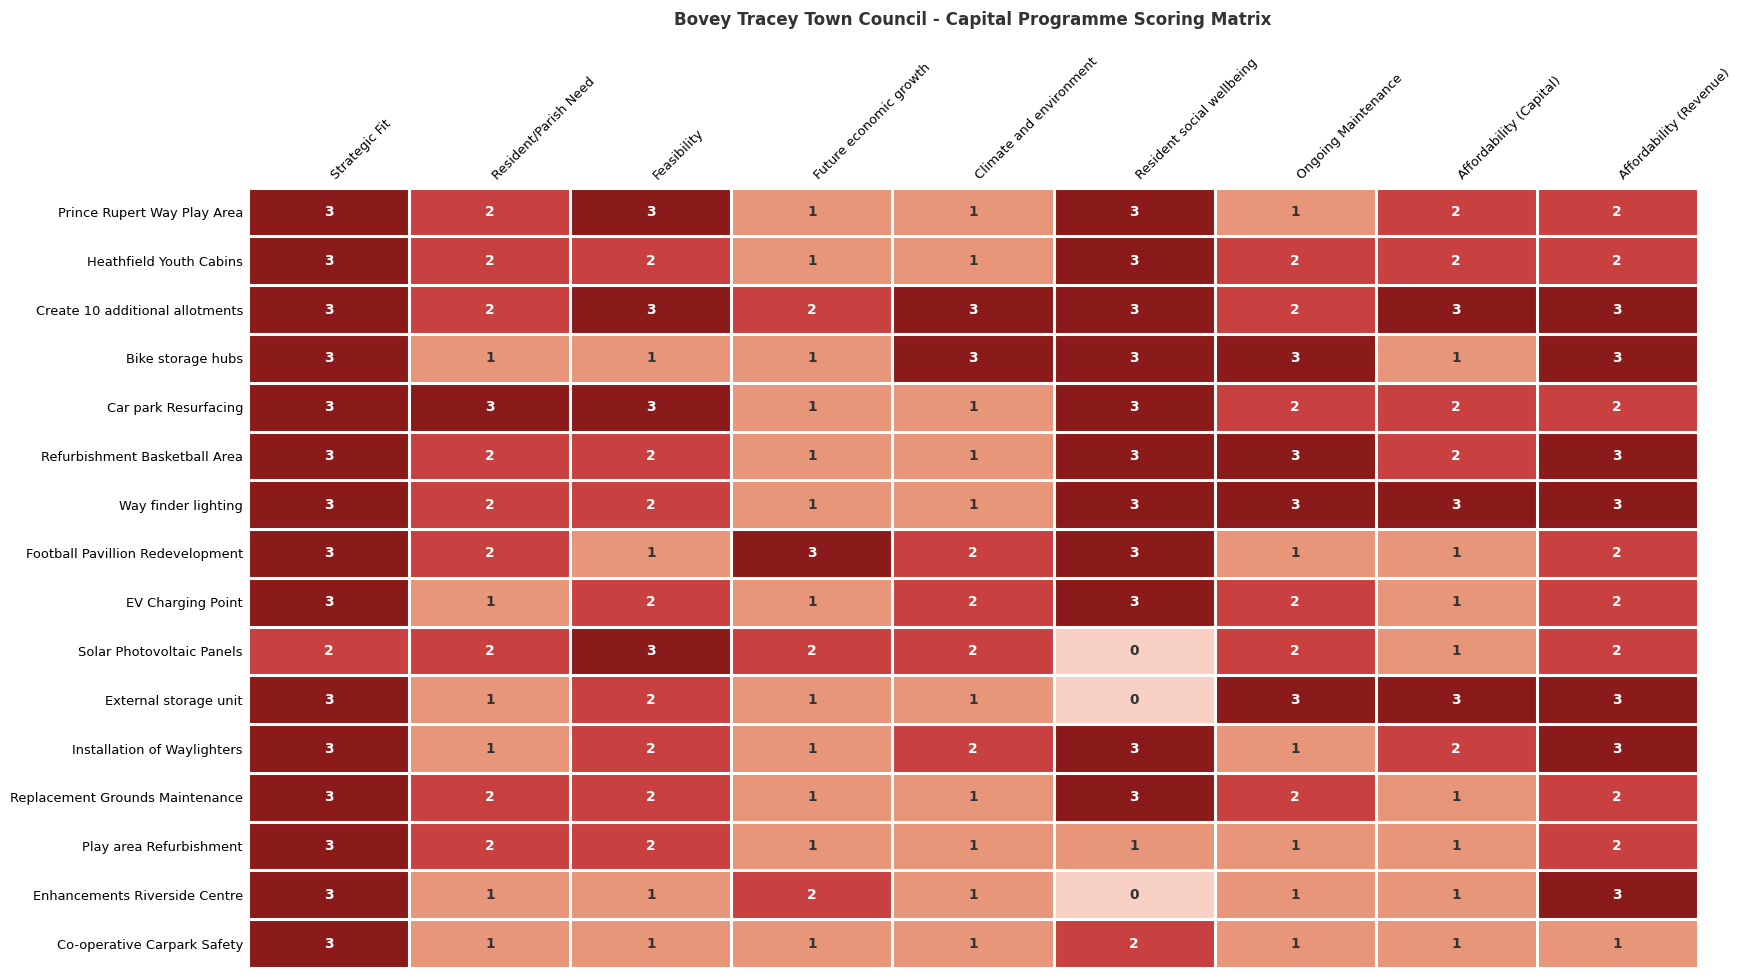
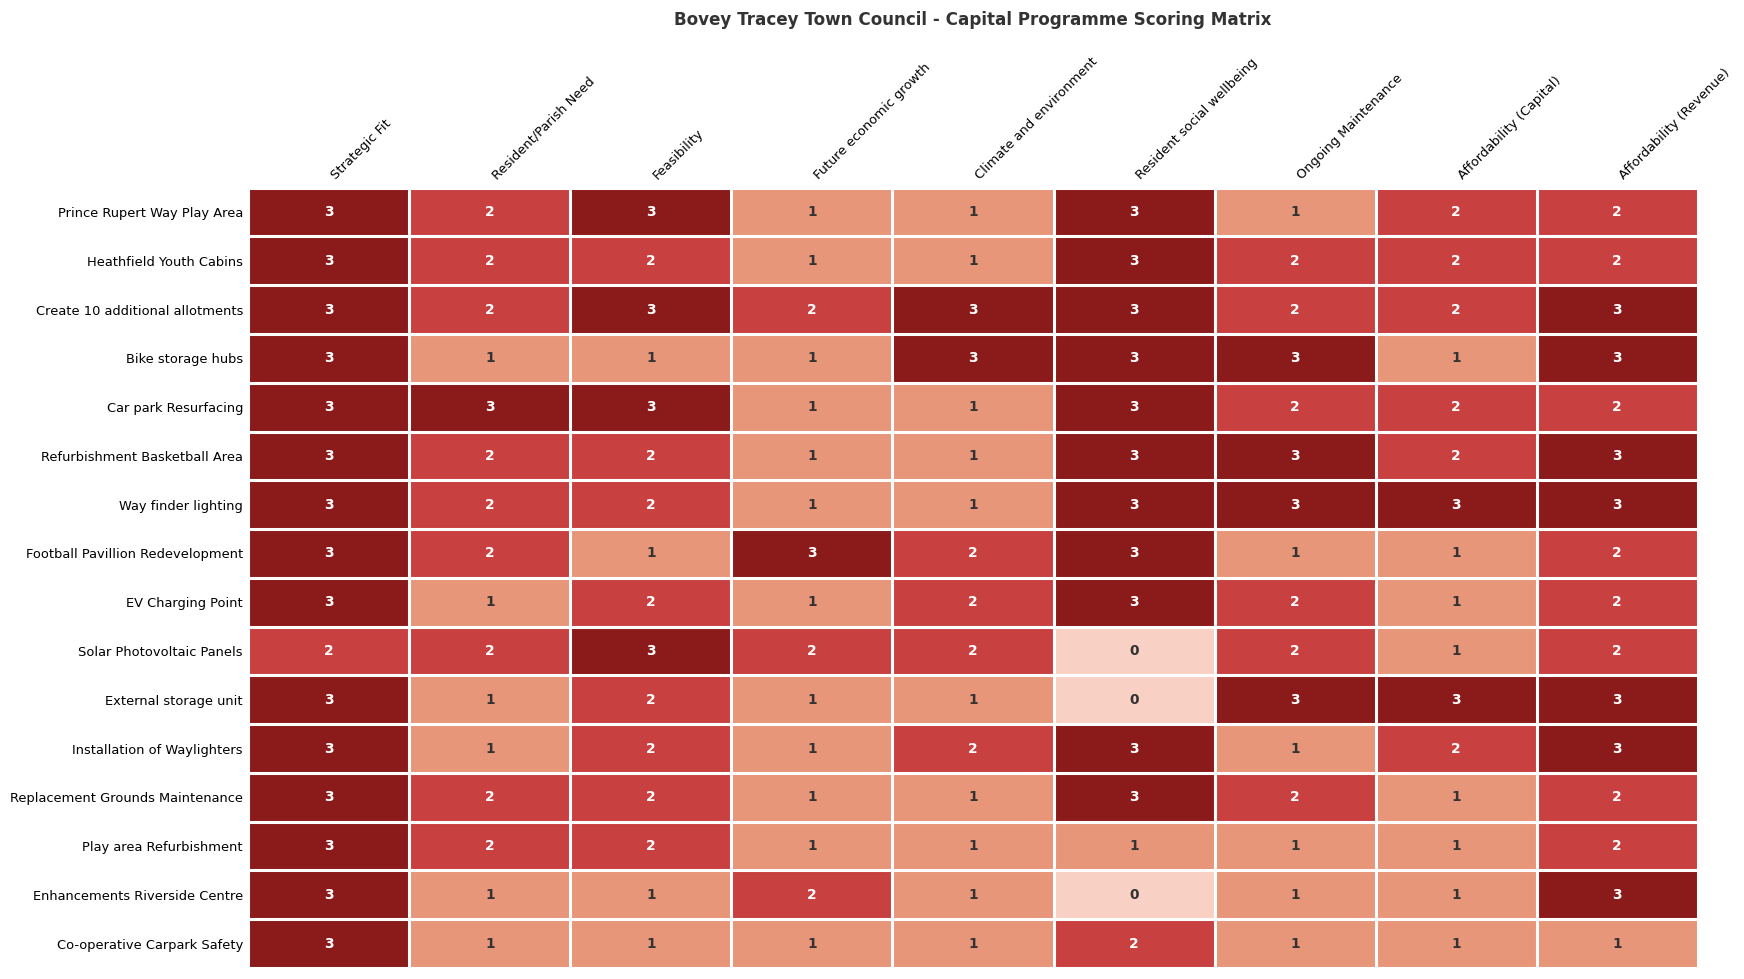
Create 10 additional allotments, Affordability (Capital): 3 -> 2
